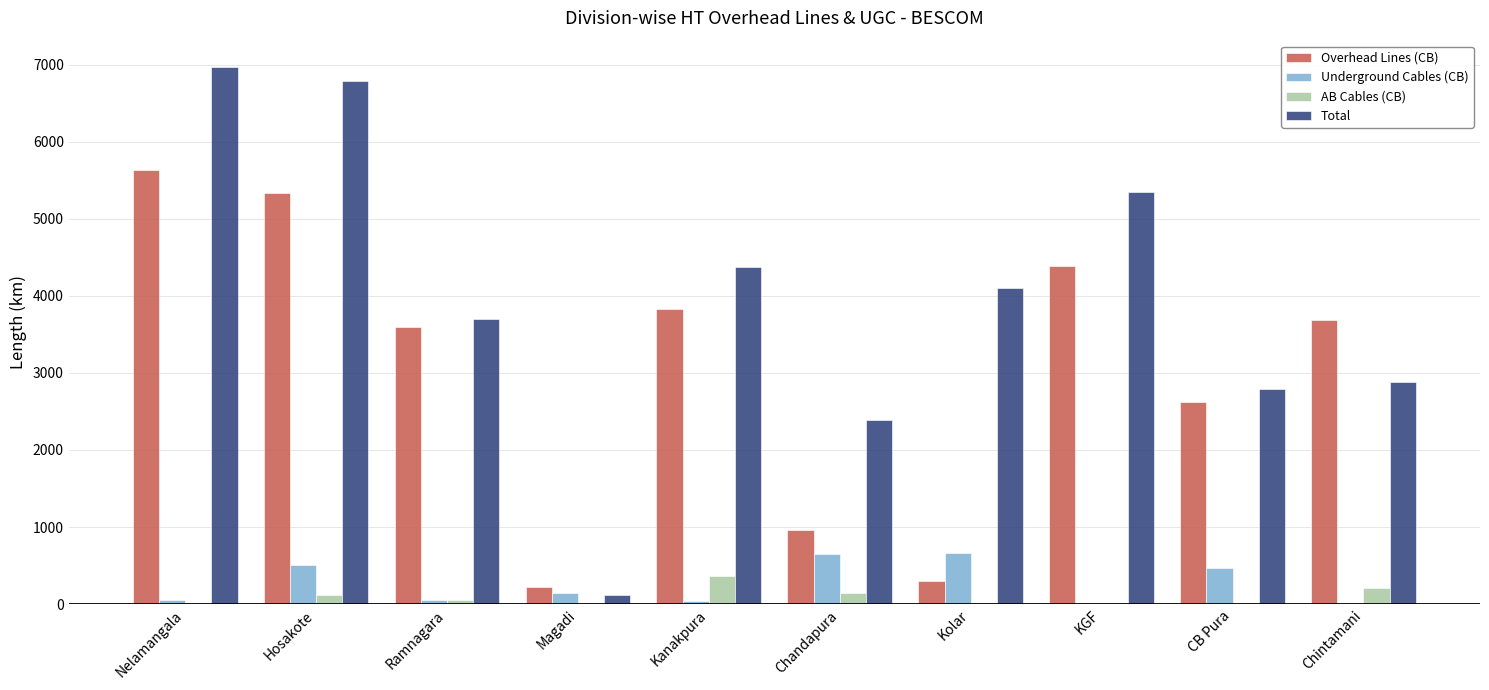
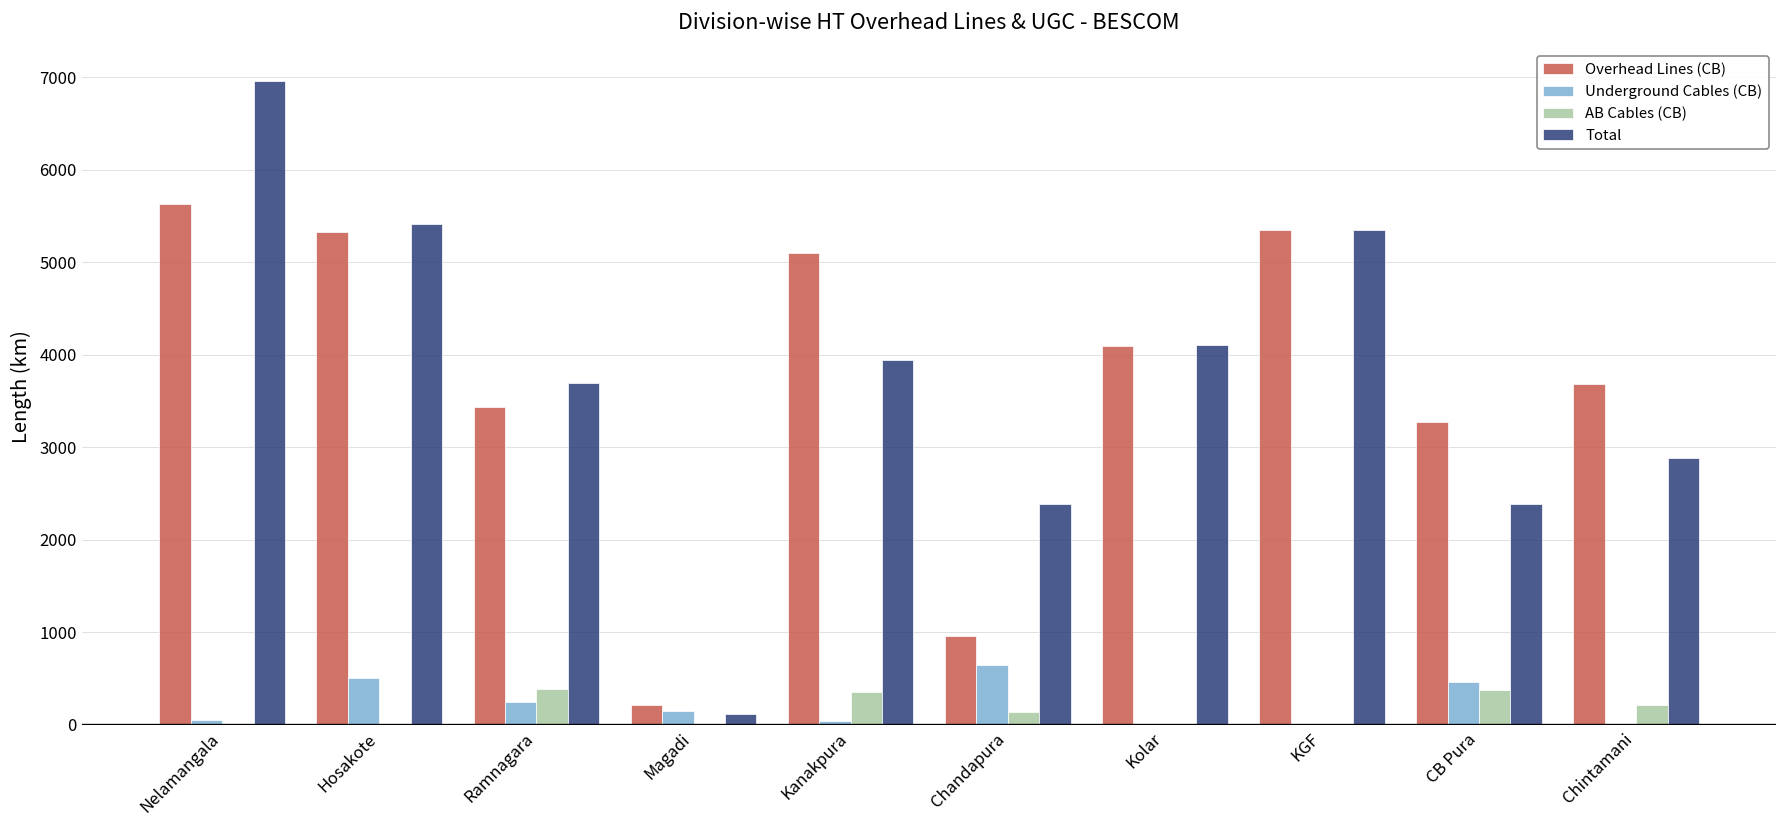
AB Cables (CB), Hosakote: 100 -> 0
Total, Hosakote: 6800 -> 5400
Overhead Lines (CB), Ramnagara: 3600 -> 3400
Underground Cables (CB), Ramnagara: 100 -> 200
AB Cables (CB), Ramnagara: 100 -> 400
Overhead Lines (CB), Kanakpura: 3800 -> 5100
Total, Kanakpura: 4400 -> 3900
Overhead Lines (CB), Kolar: 300 -> 4100
Underground Cables (CB), Kolar: 700 -> 0
Overhead Lines (CB), KGF: 4400 -> 5300
Overhead Lines (CB), CB Pura: 2600 -> 3300
AB Cables (CB), CB Pura: 0 -> 400
Total, CB Pura: 2800 -> 2400
